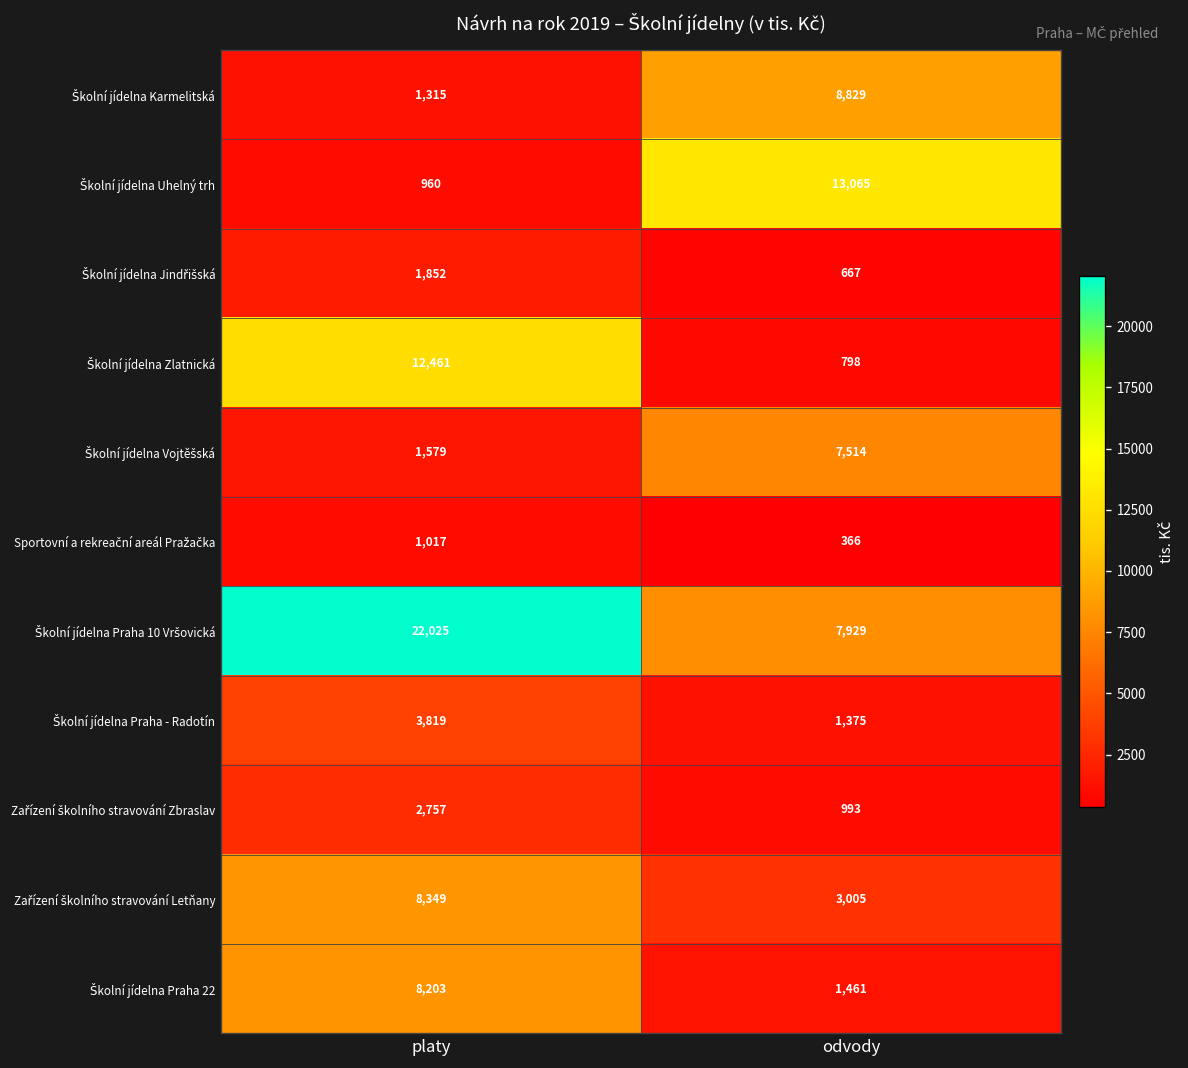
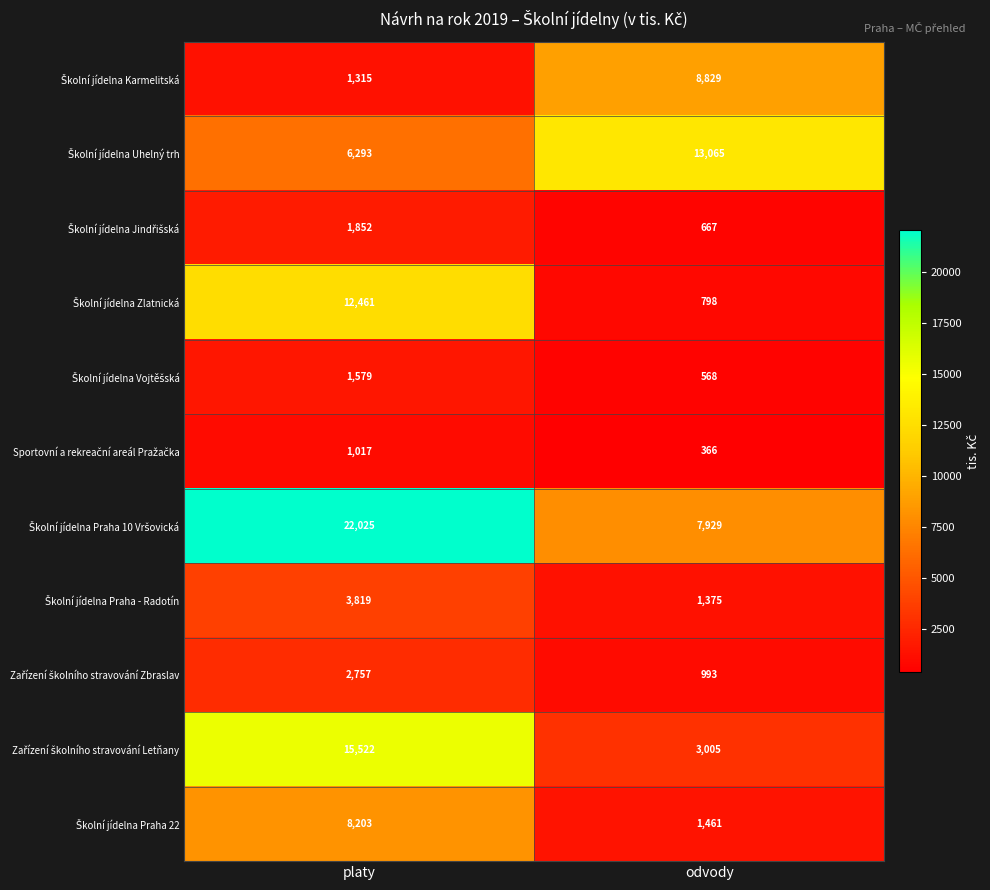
Školní jídelna Uhelný trh, platy: 960 -> 6,293
Školní jídelna Vojtěšská, odvody: 7,514 -> 568
Zařízení školního stravování Letňany, platy: 8,349 -> 15,522
